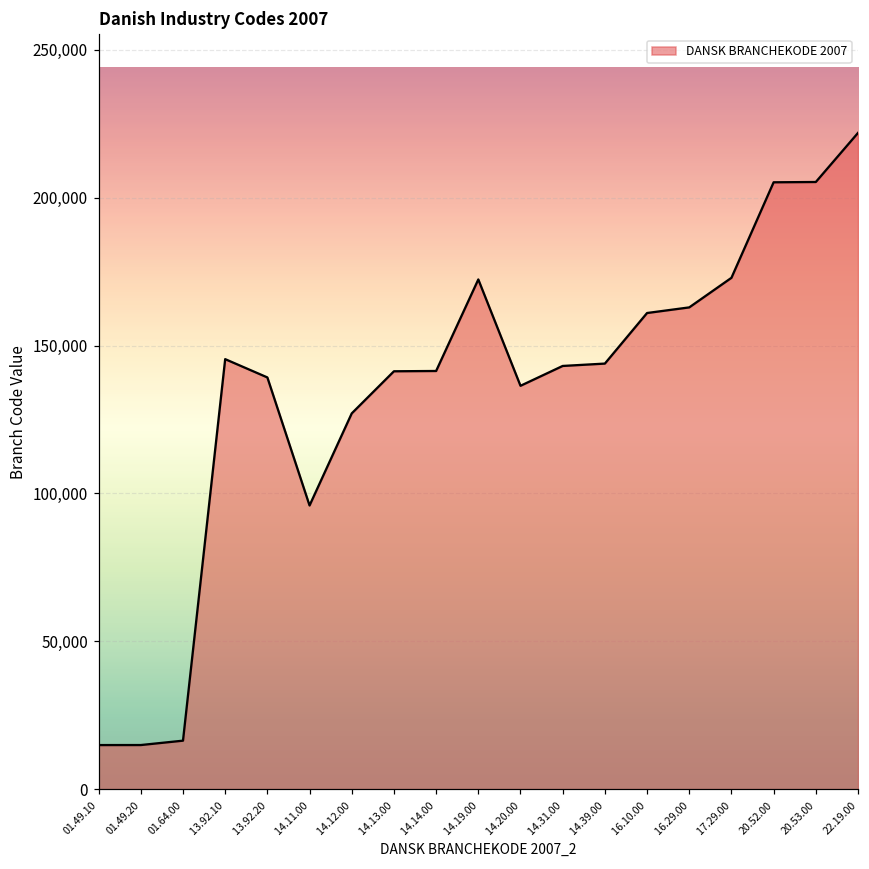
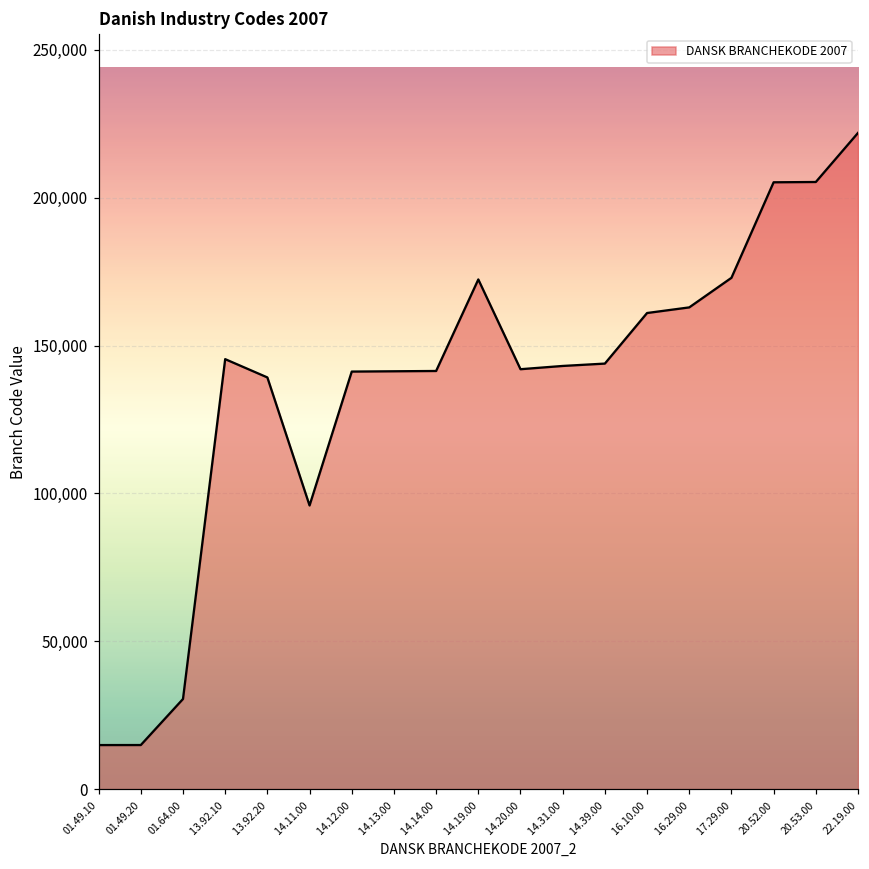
01.64.00: 16,000 -> 30,000
14.12.00: 127,000 -> 141,000
14.20.00: 136,000 -> 142,000
